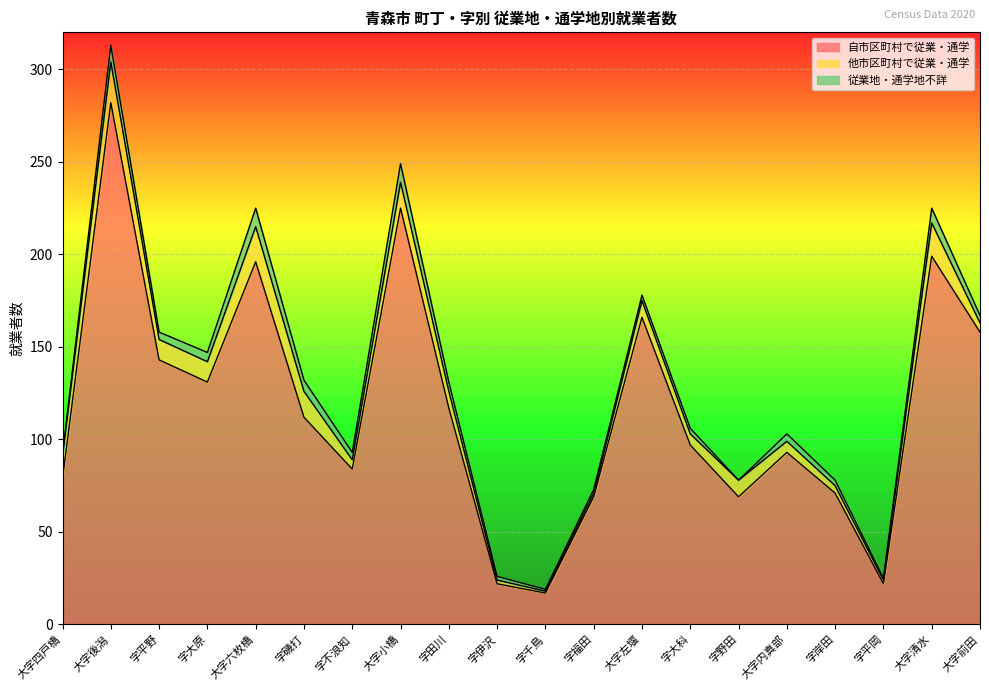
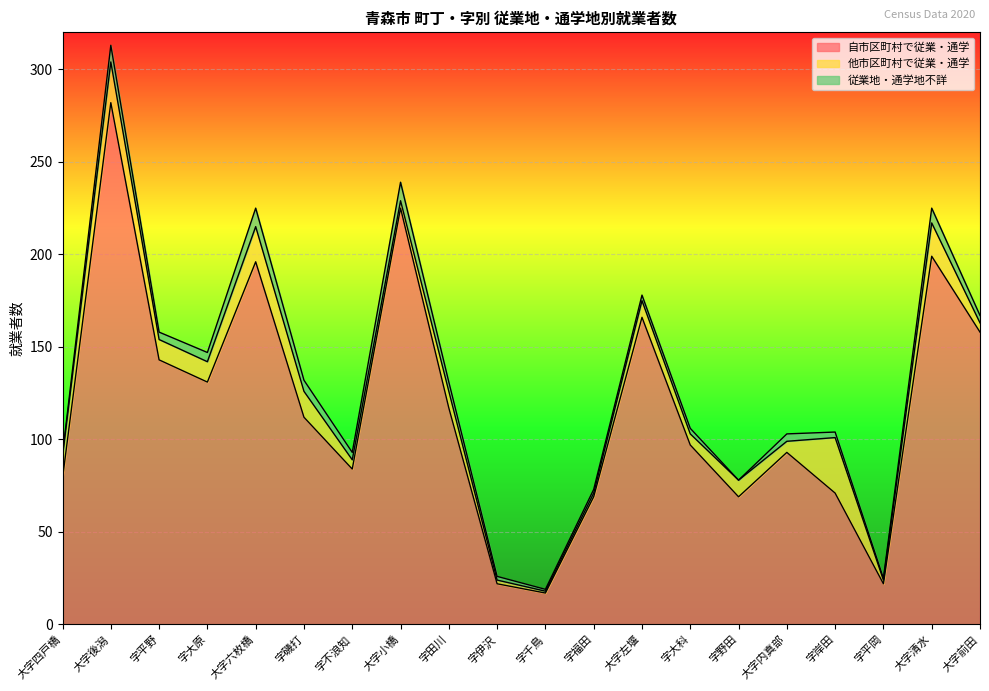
他市区町村で従業・通学, 大字小橋: 14 -> 4
他市区町村で従業・通学, 字岸田: 4 -> 30
